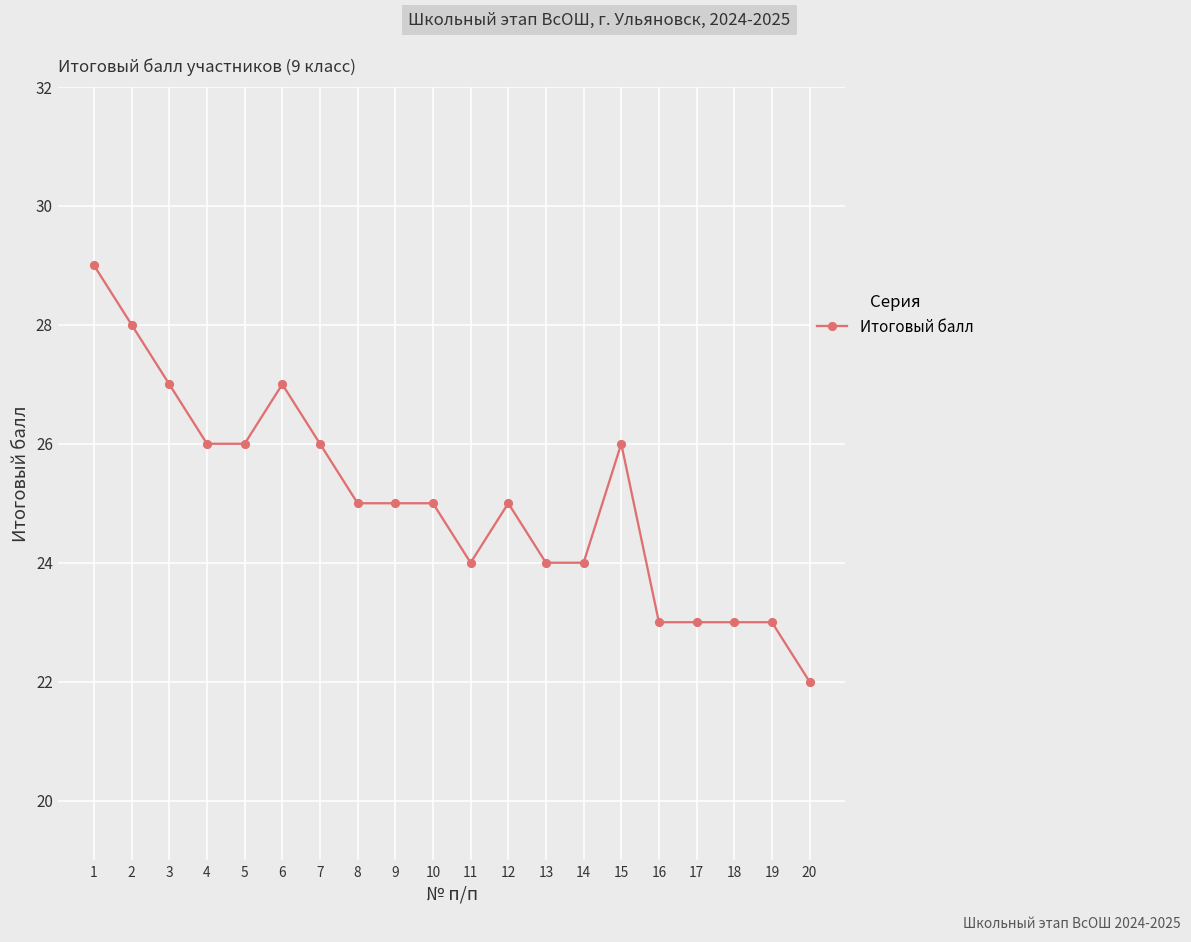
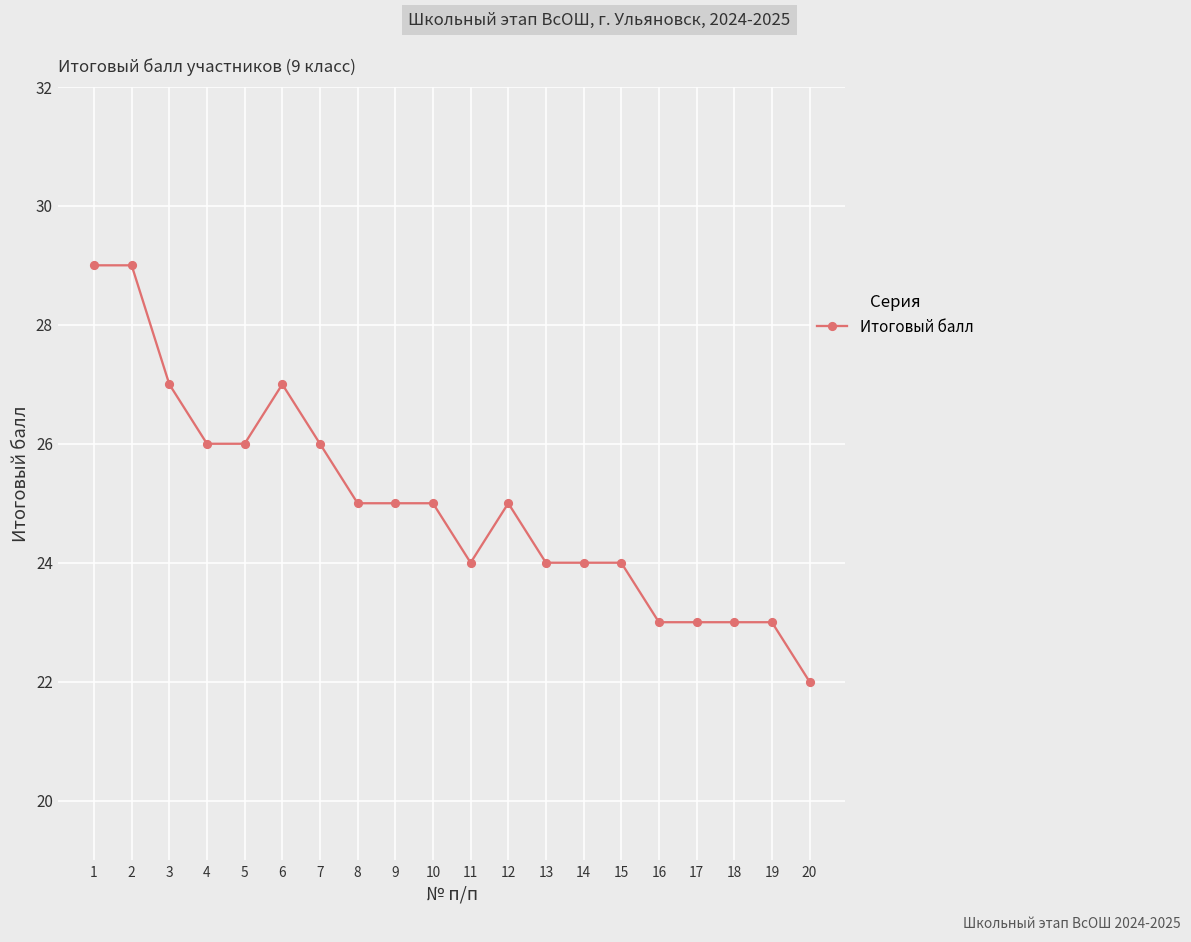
2: 28 -> 29
15: 26 -> 24
